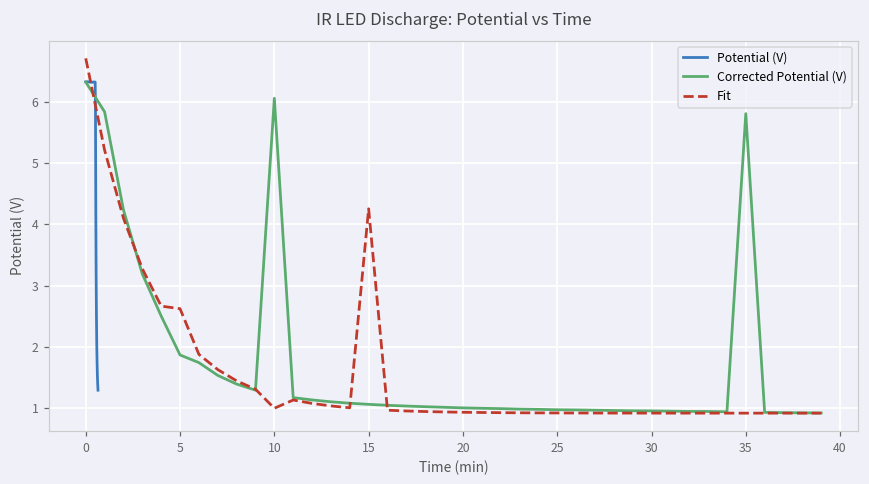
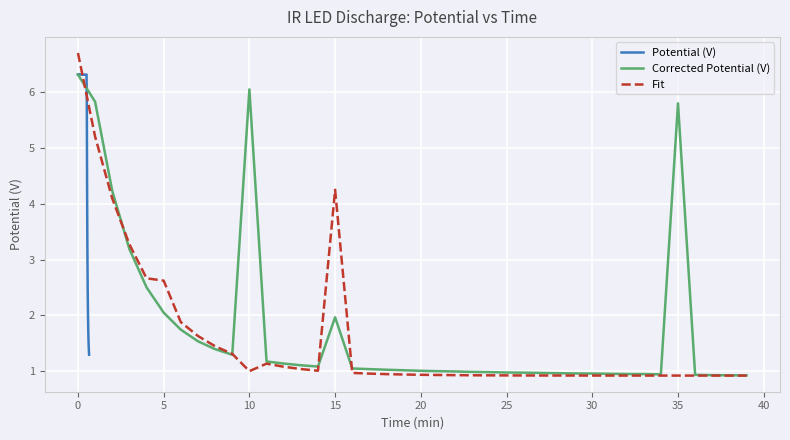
Corrected Potential (V), 5: 1.9 -> 2.0
Corrected Potential (V), 15: 1.1 -> 2.0
